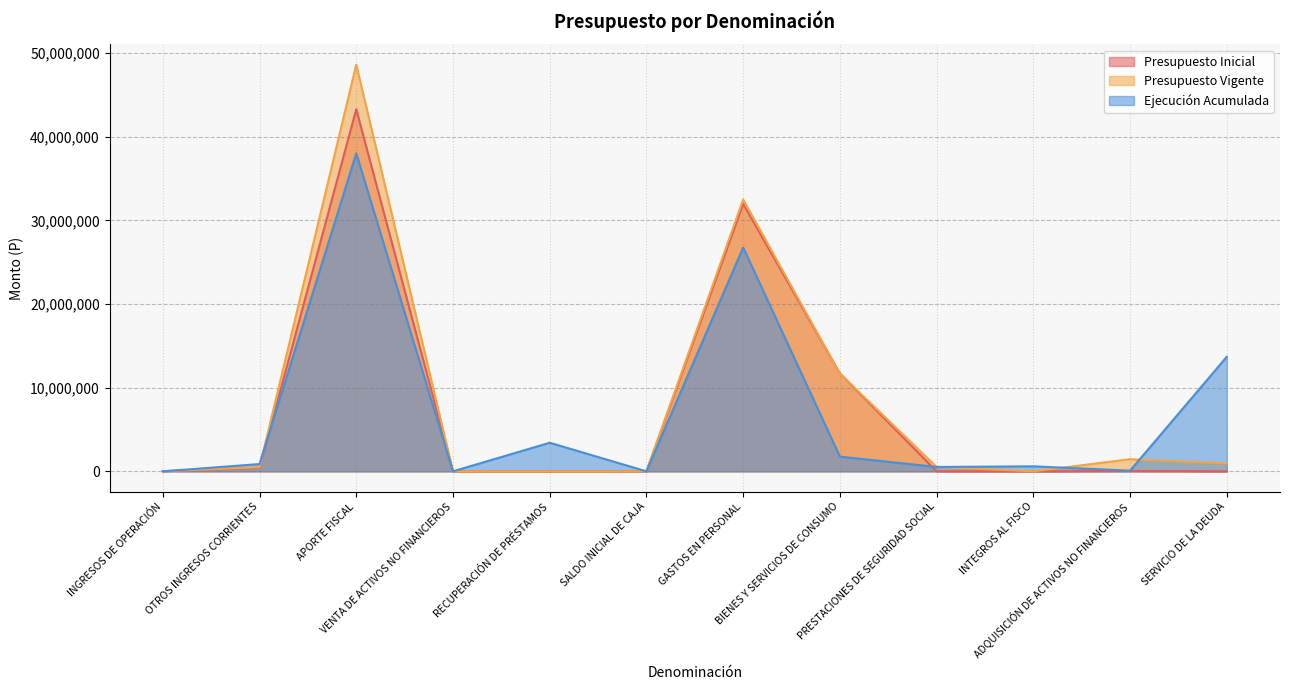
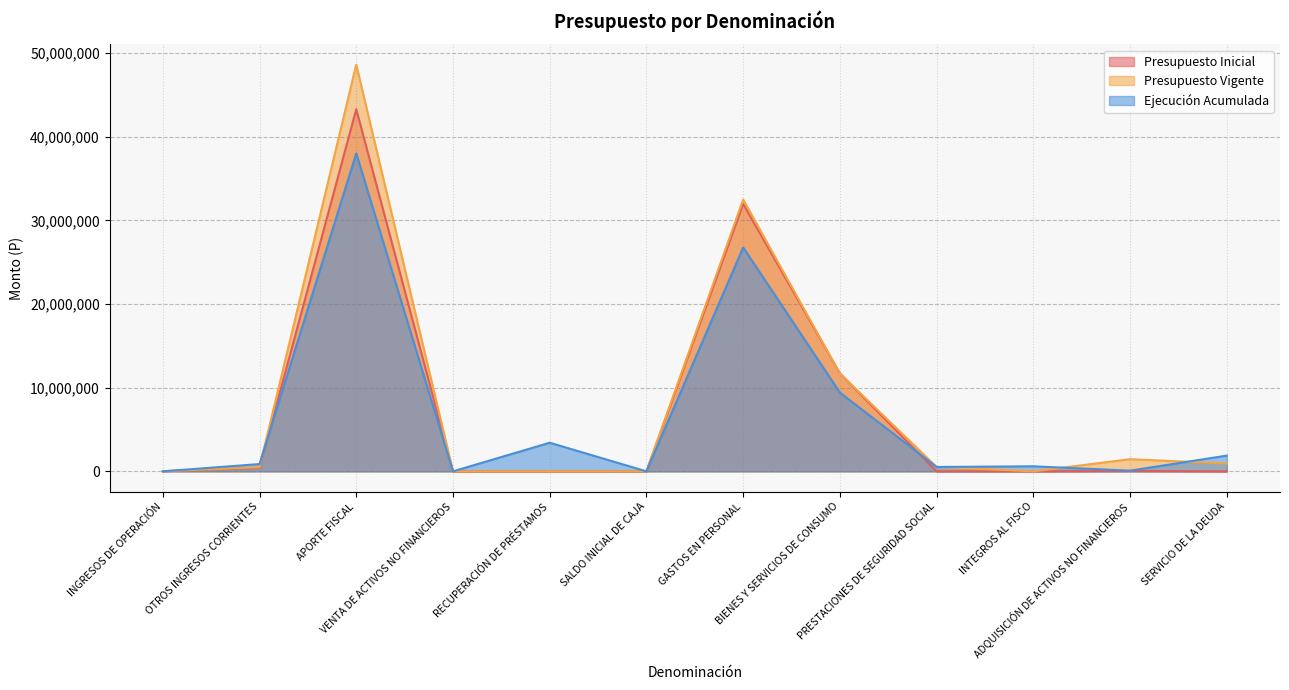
Ejecución Acumulada, BIENES Y SERVICIOS DE CONSUMO: 2,000,000 -> 9,000,000
Ejecución Acumulada, SERVICIO DE LA DEUDA: 14,000,000 -> 2,000,000
